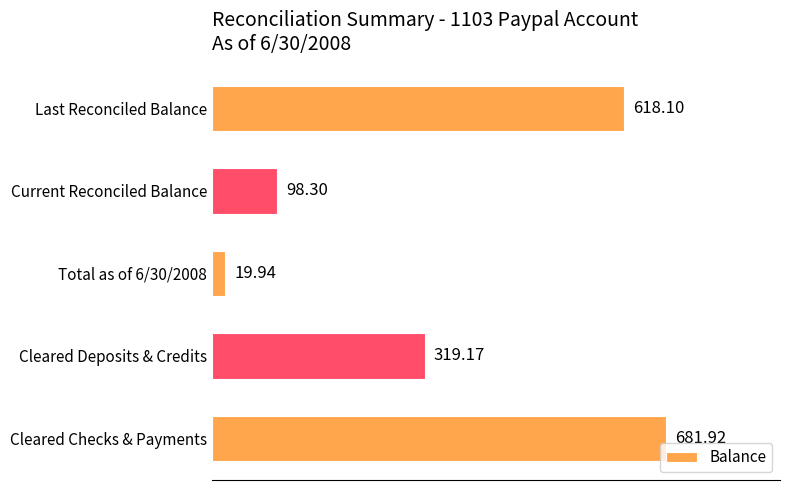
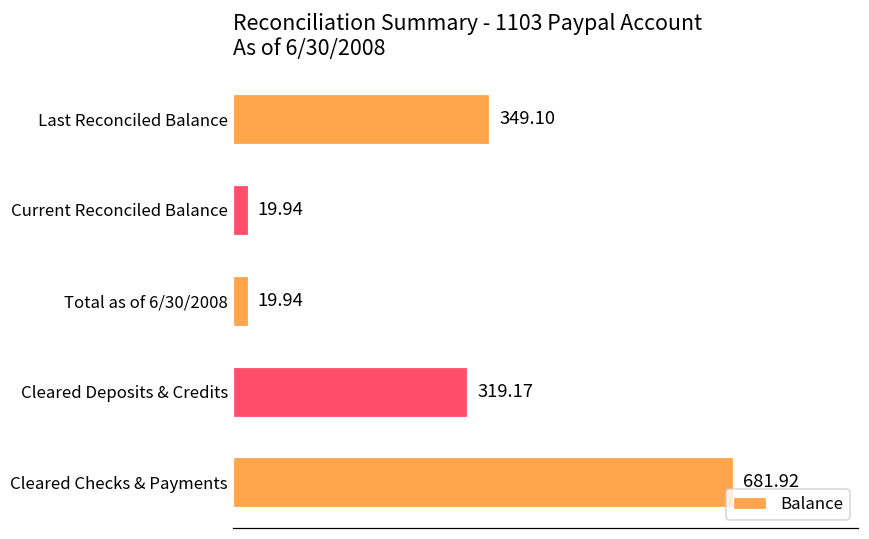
Last Reconciled Balance: 618.10 -> 349.10
Current Reconciled Balance: 98.30 -> 19.94
